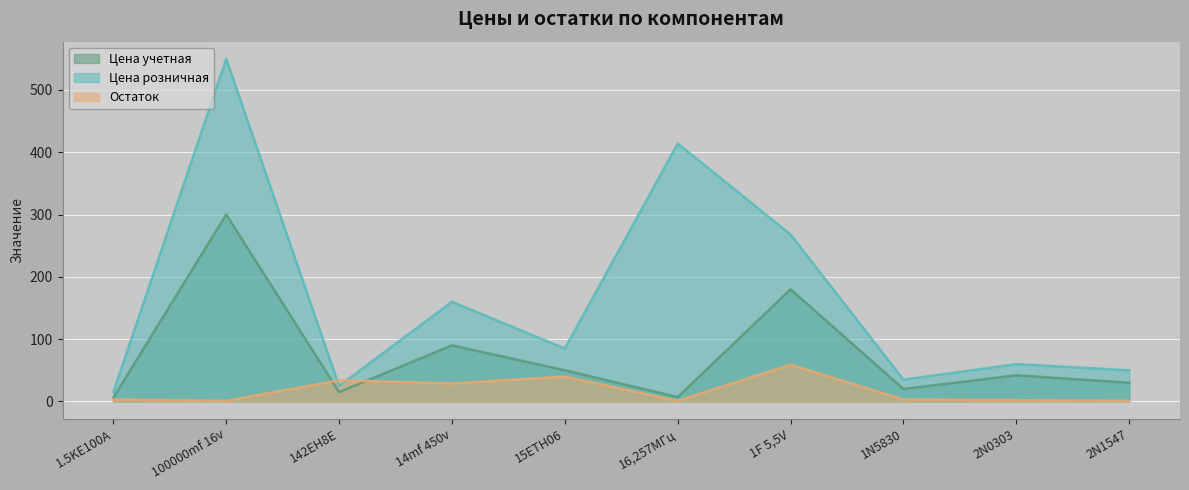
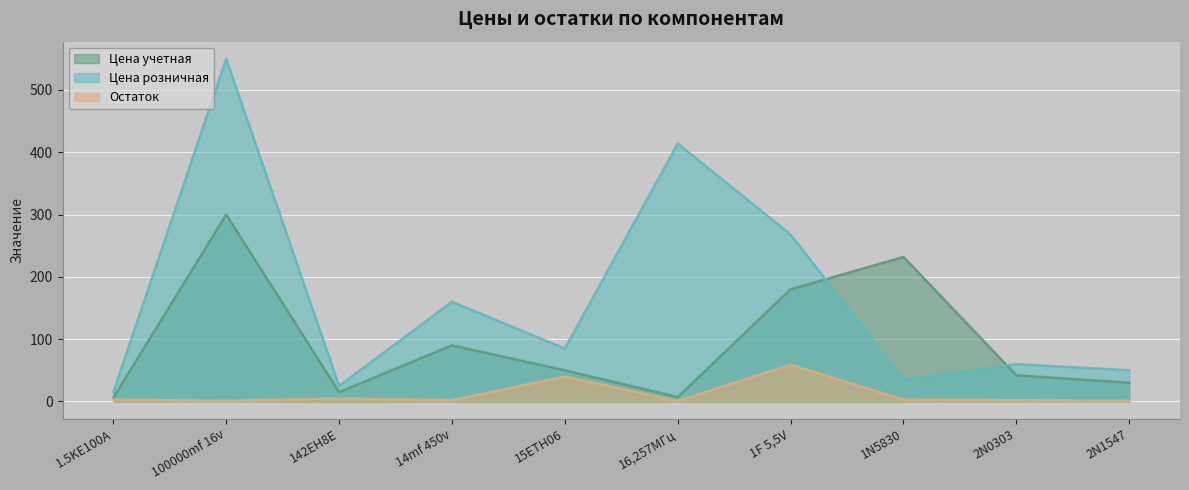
Остаток, 142ЕН8Е: 30 -> 10
Остаток, 14mf 450v: 30 -> 0
Цена учетная, 1N5830: 20 -> 230
